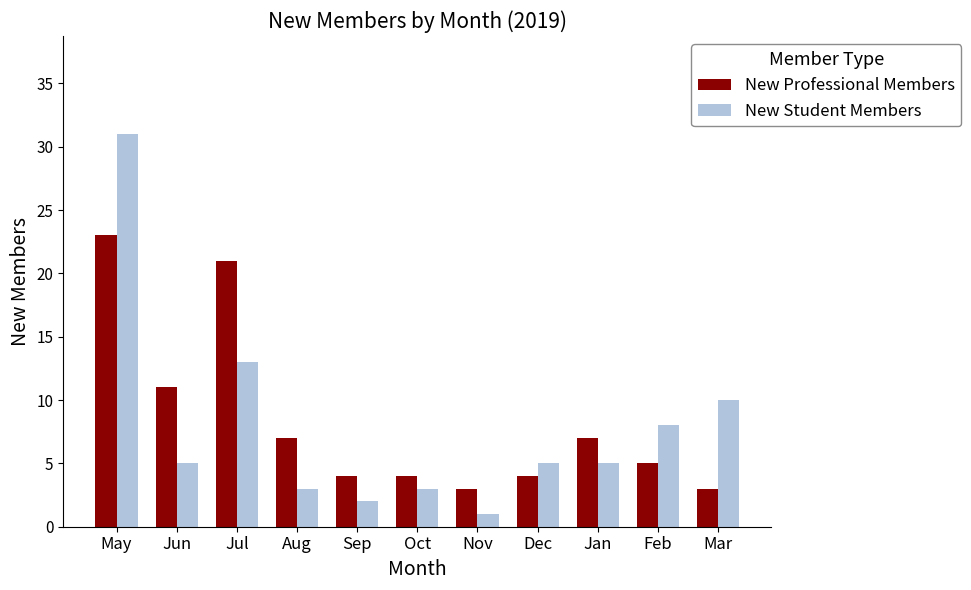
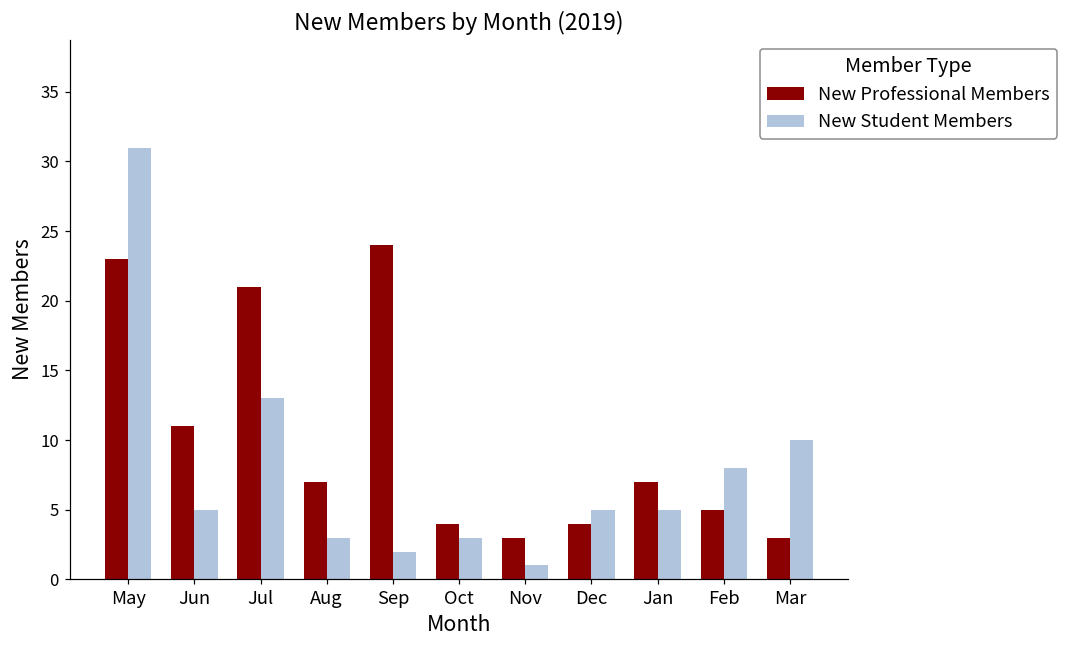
New Professional Members, Sep: 4 -> 24
